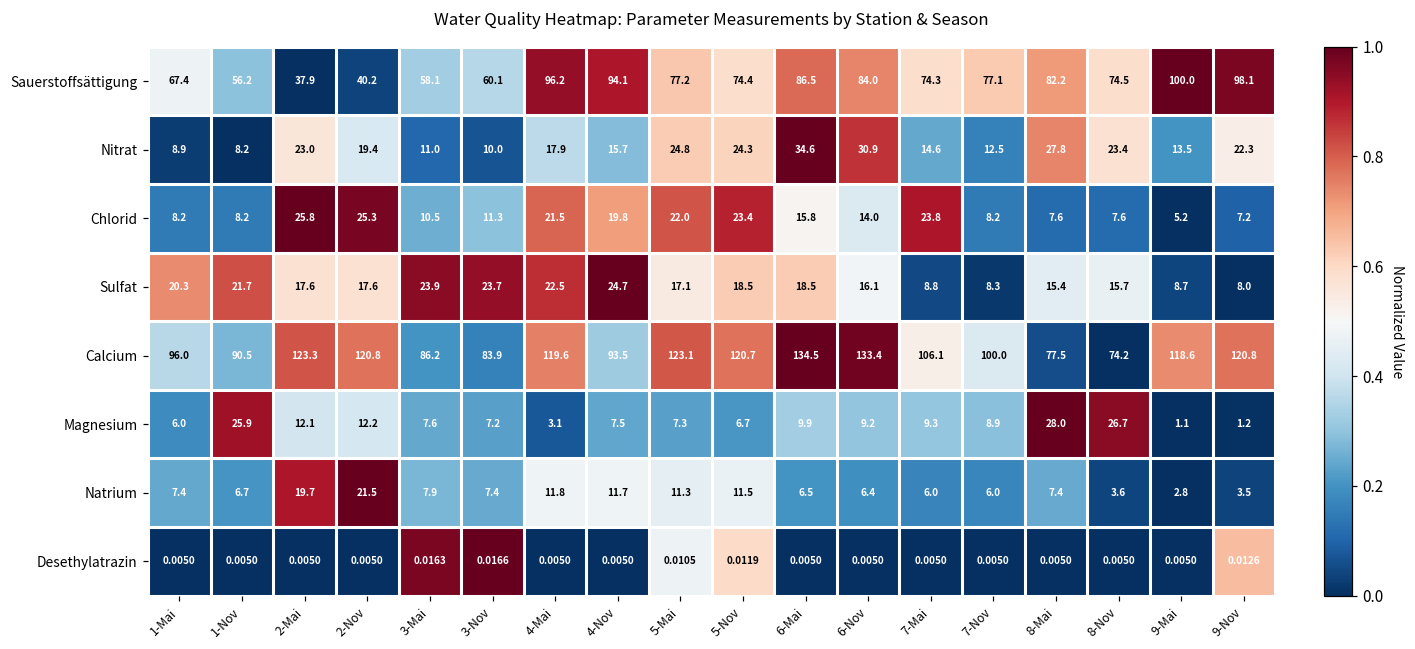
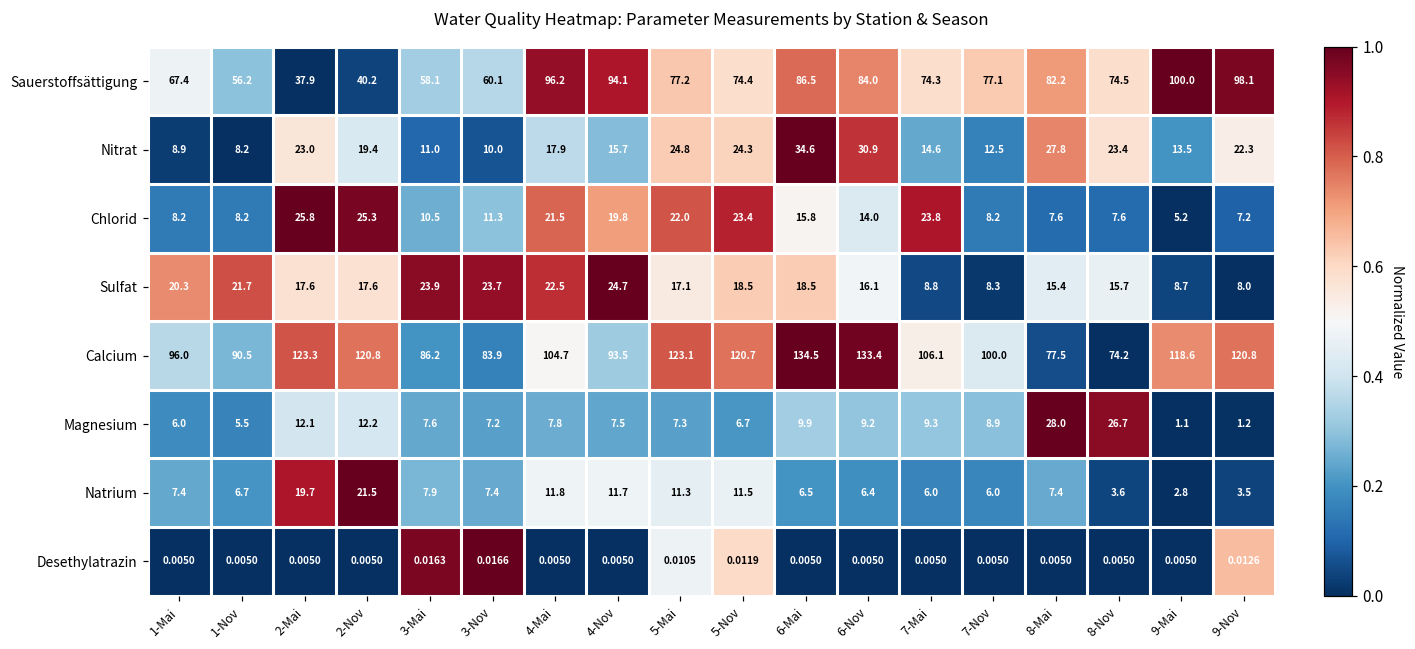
Calcium, 4-Mai: 119.6 -> 104.7
Magnesium, 1-Nov: 25.9 -> 5.5
Magnesium, 4-Mai: 3.1 -> 7.8
